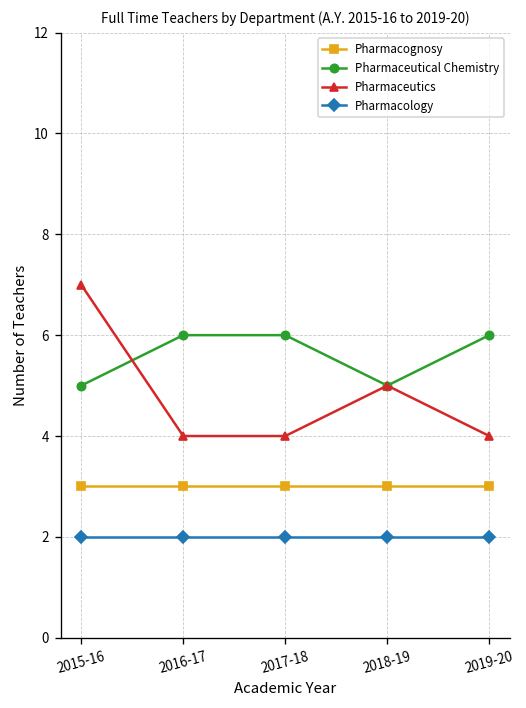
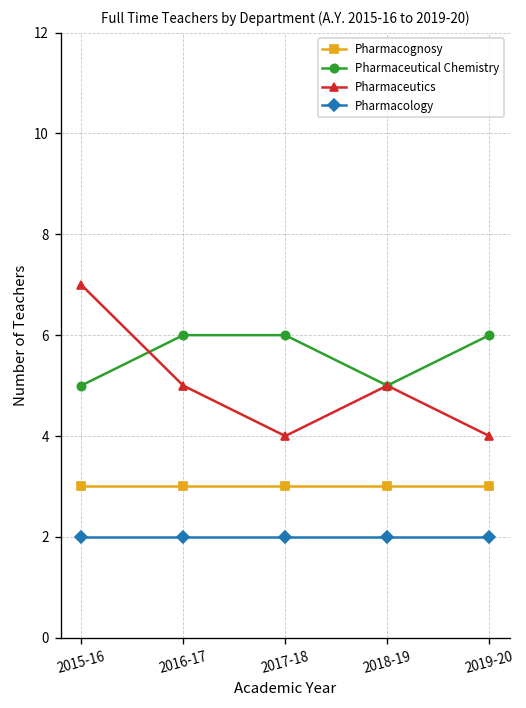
Pharmaceutics, 2016-17: 4 -> 5
